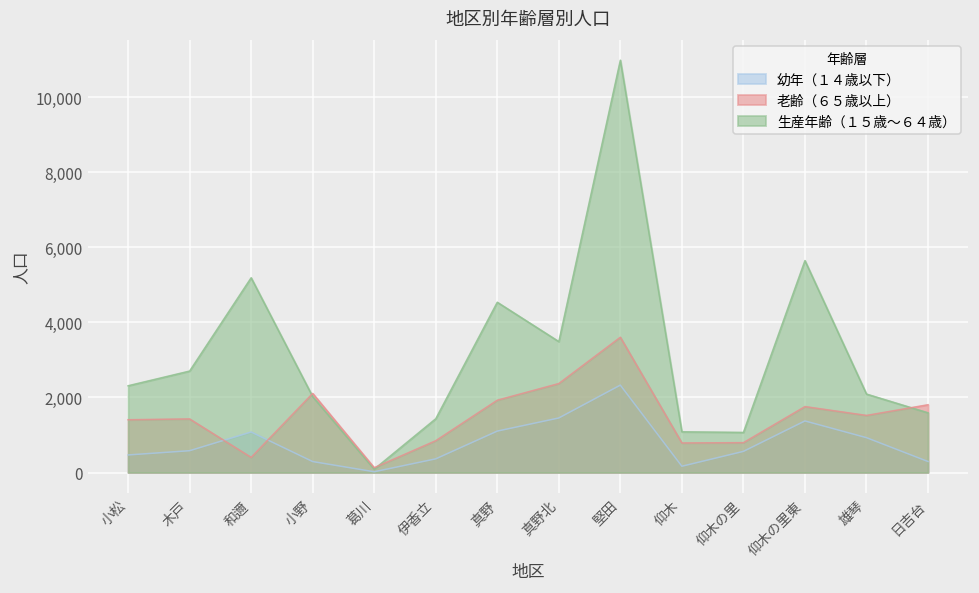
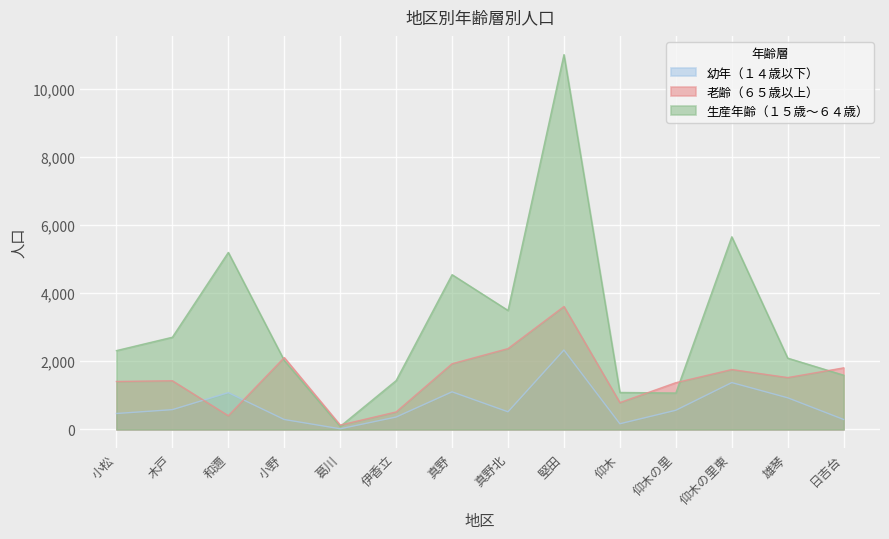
老齢（６５歳以上）, 伊香立: 800 -> 500
幼年（１４歳以下）, 真野北: 1,500 -> 500
老齢（６５歳以上）, 仰木の里: 800 -> 1,400
